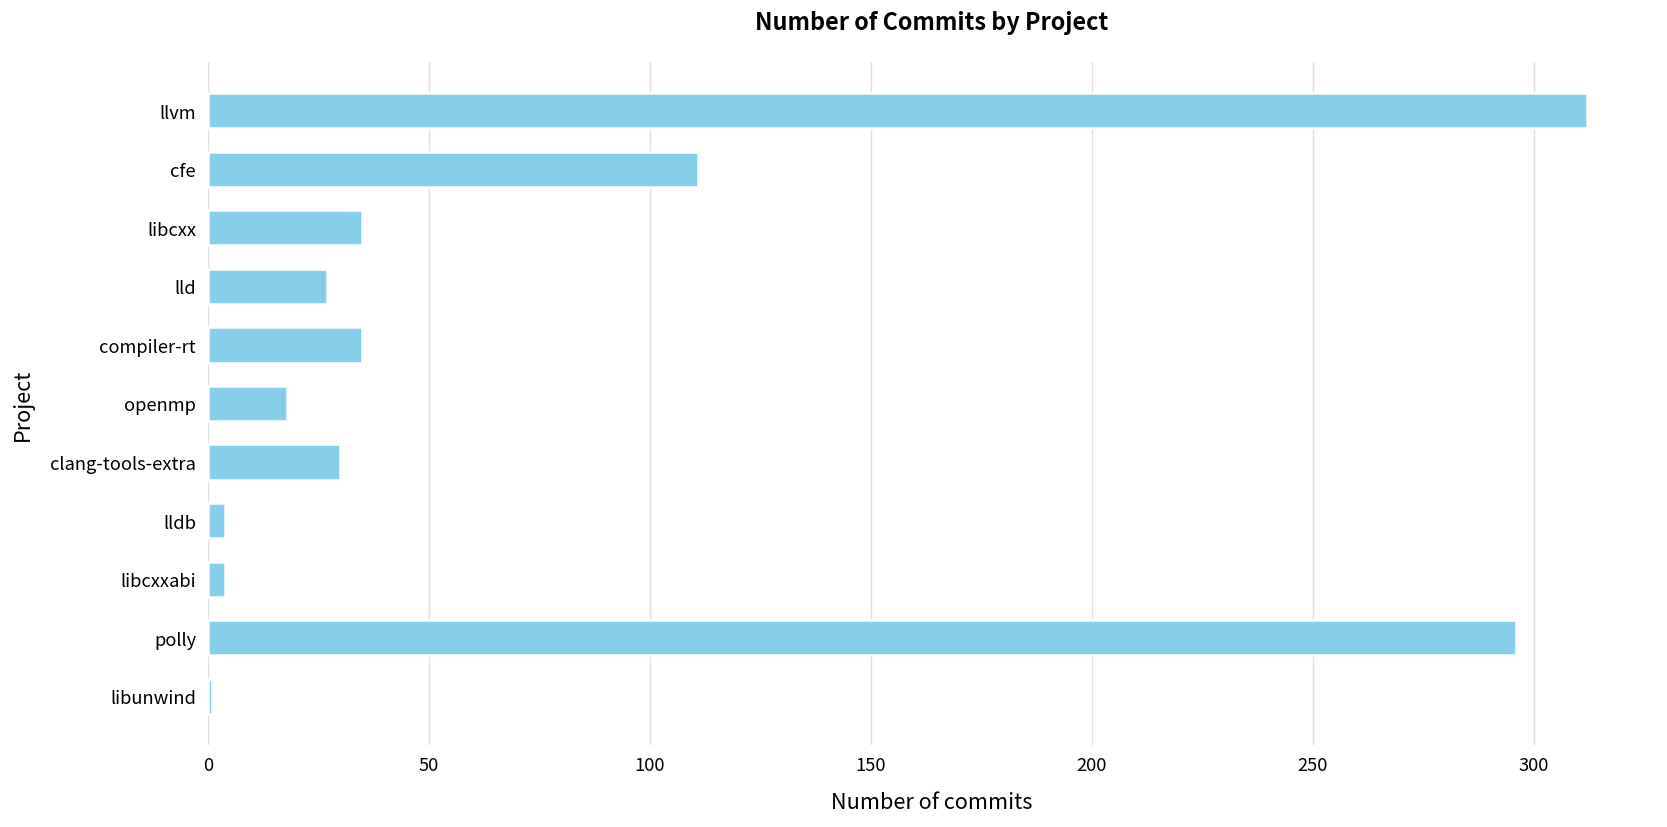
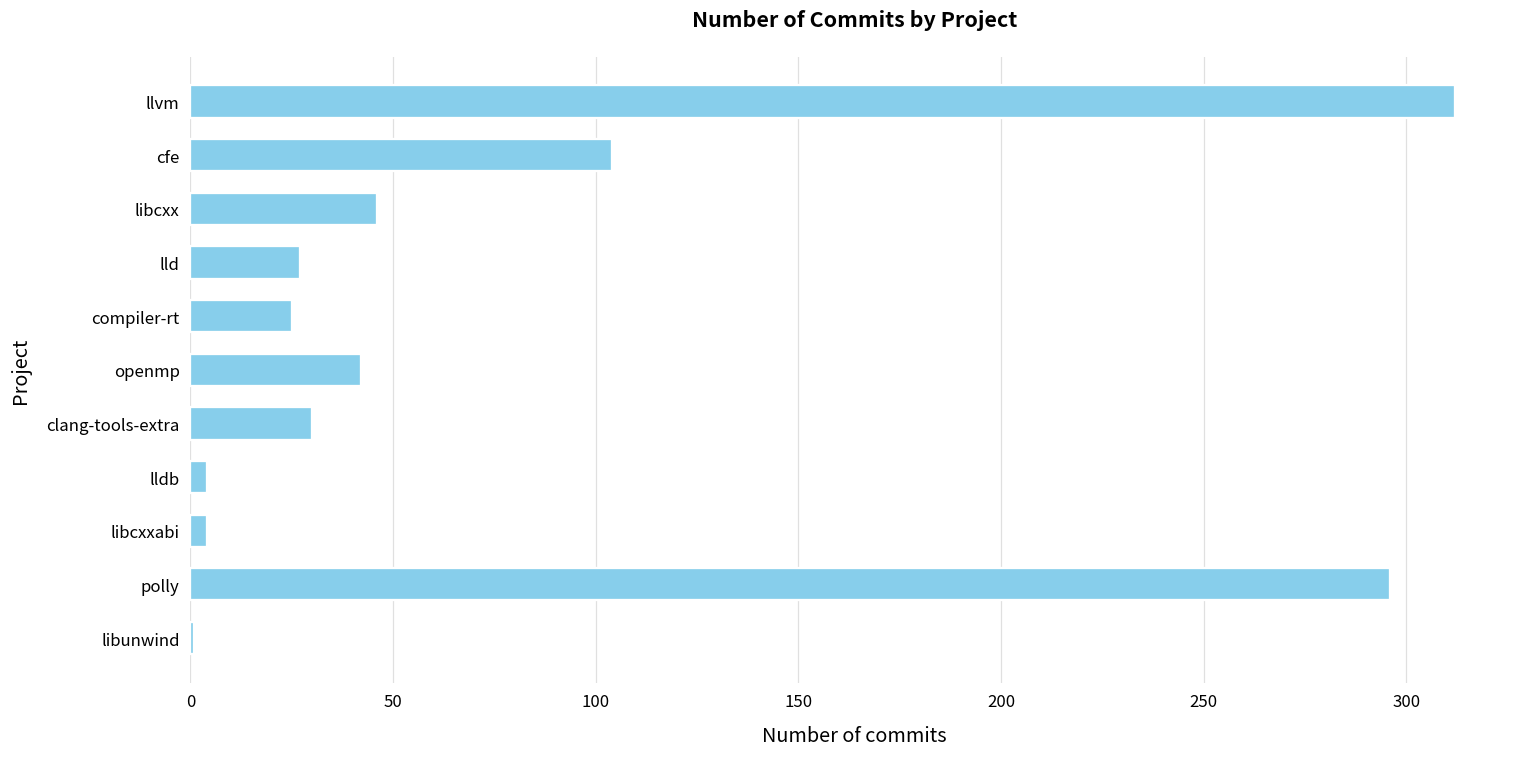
cfe: 111 -> 104
libcxx: 35 -> 46
compiler-rt: 35 -> 25
openmp: 18 -> 42
